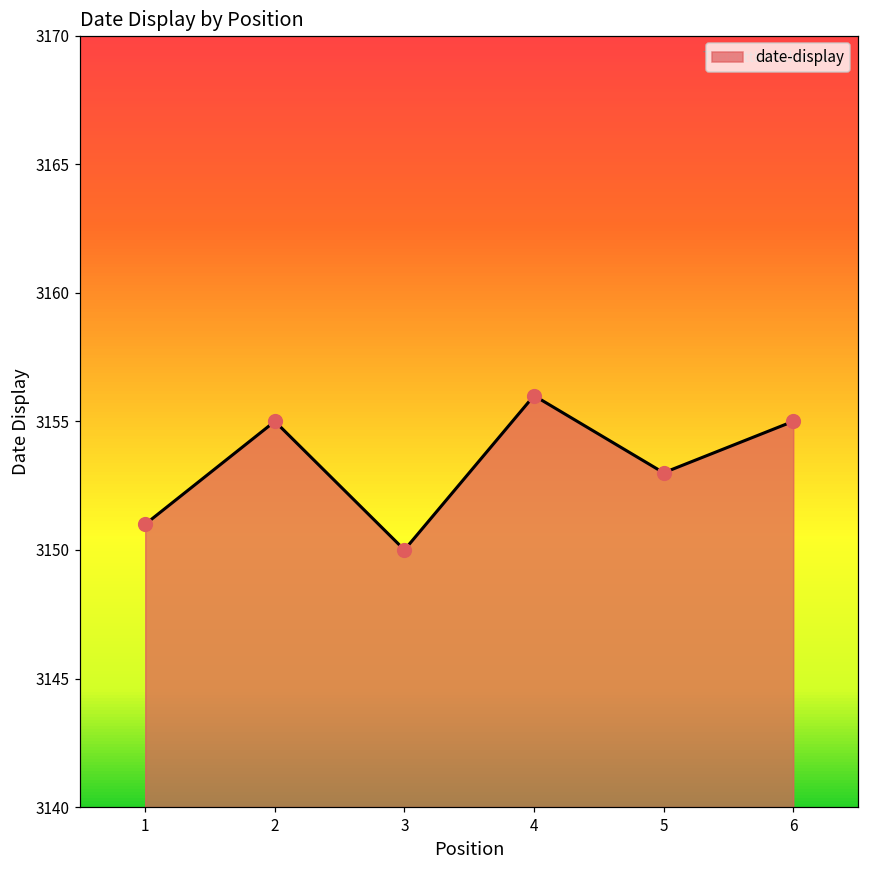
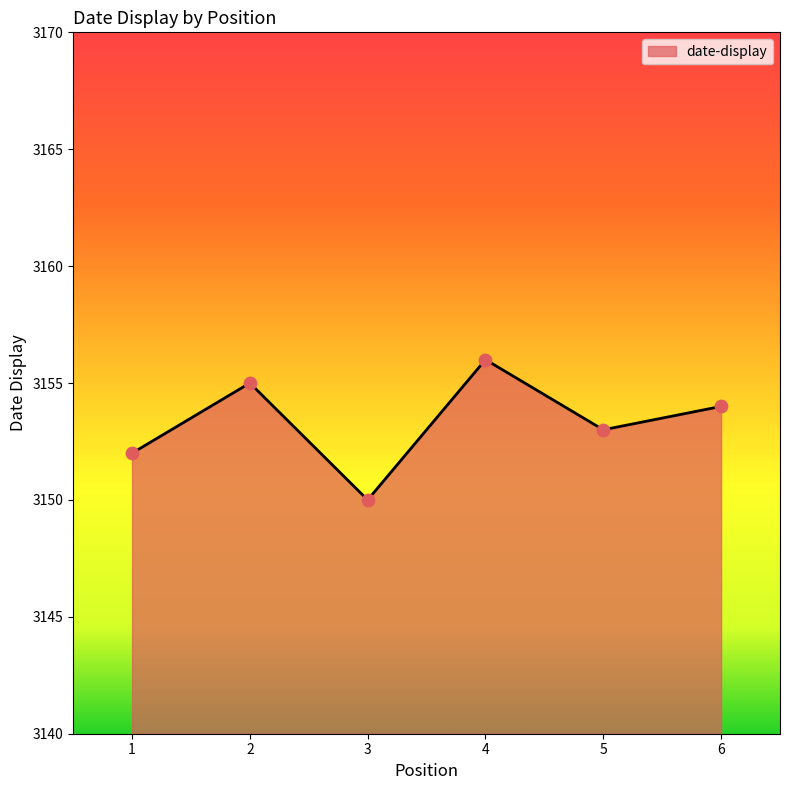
1: 3151 -> 3152
6: 3155 -> 3154
